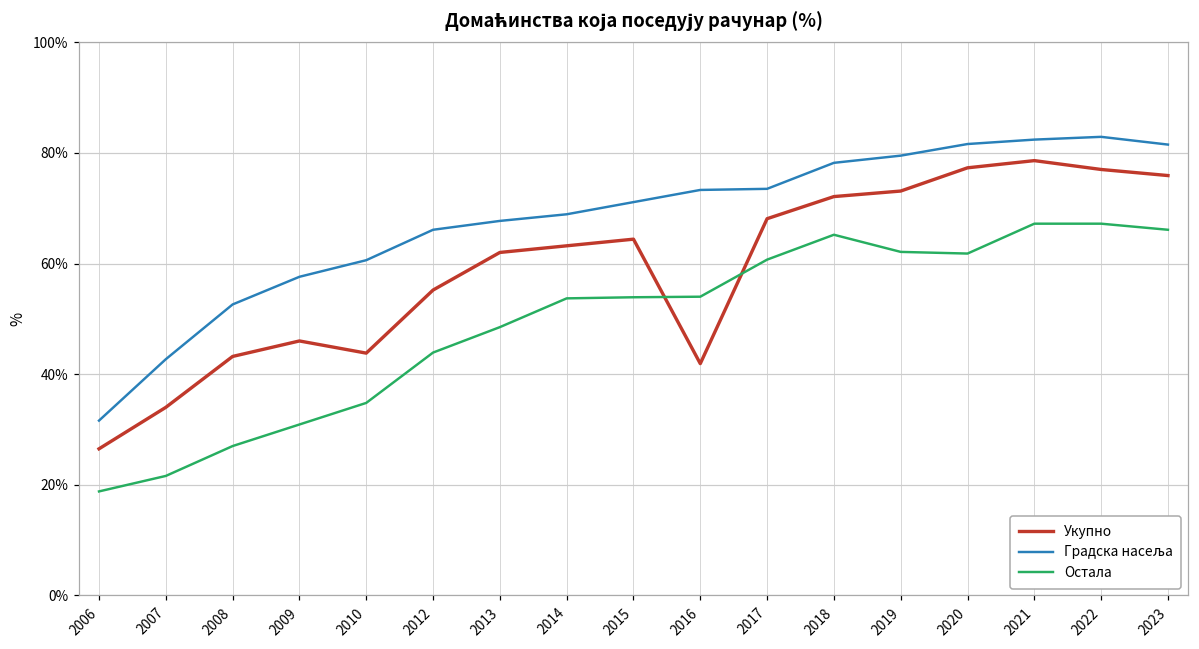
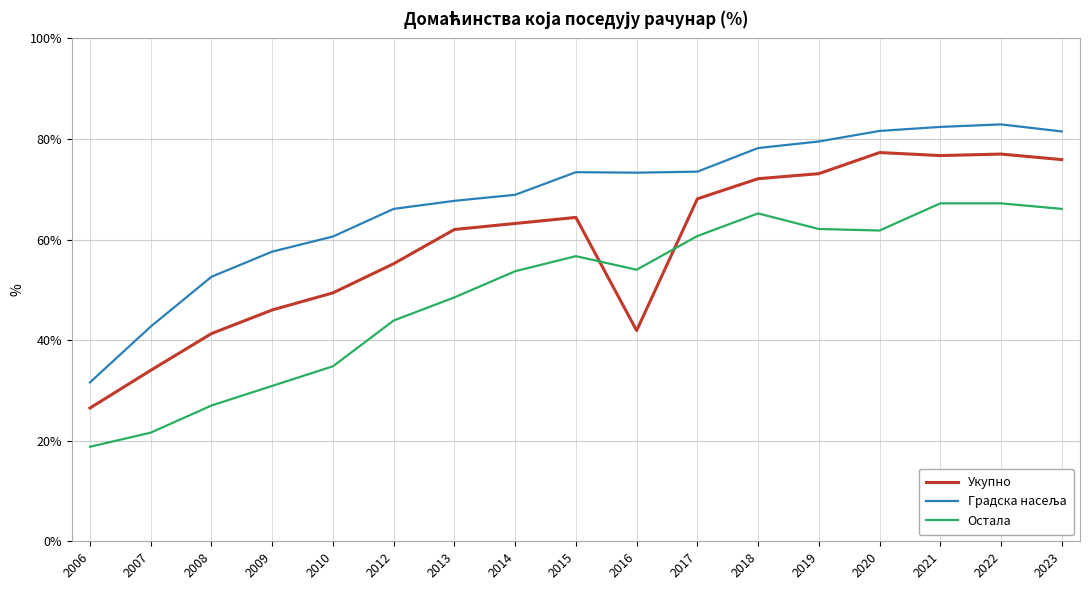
Укупно, 2008: 43% -> 41%
Укупно, 2010: 44% -> 49%
Градска насеља, 2015: 71% -> 73%
Остала, 2015: 54% -> 57%
Укупно, 2021: 79% -> 77%
